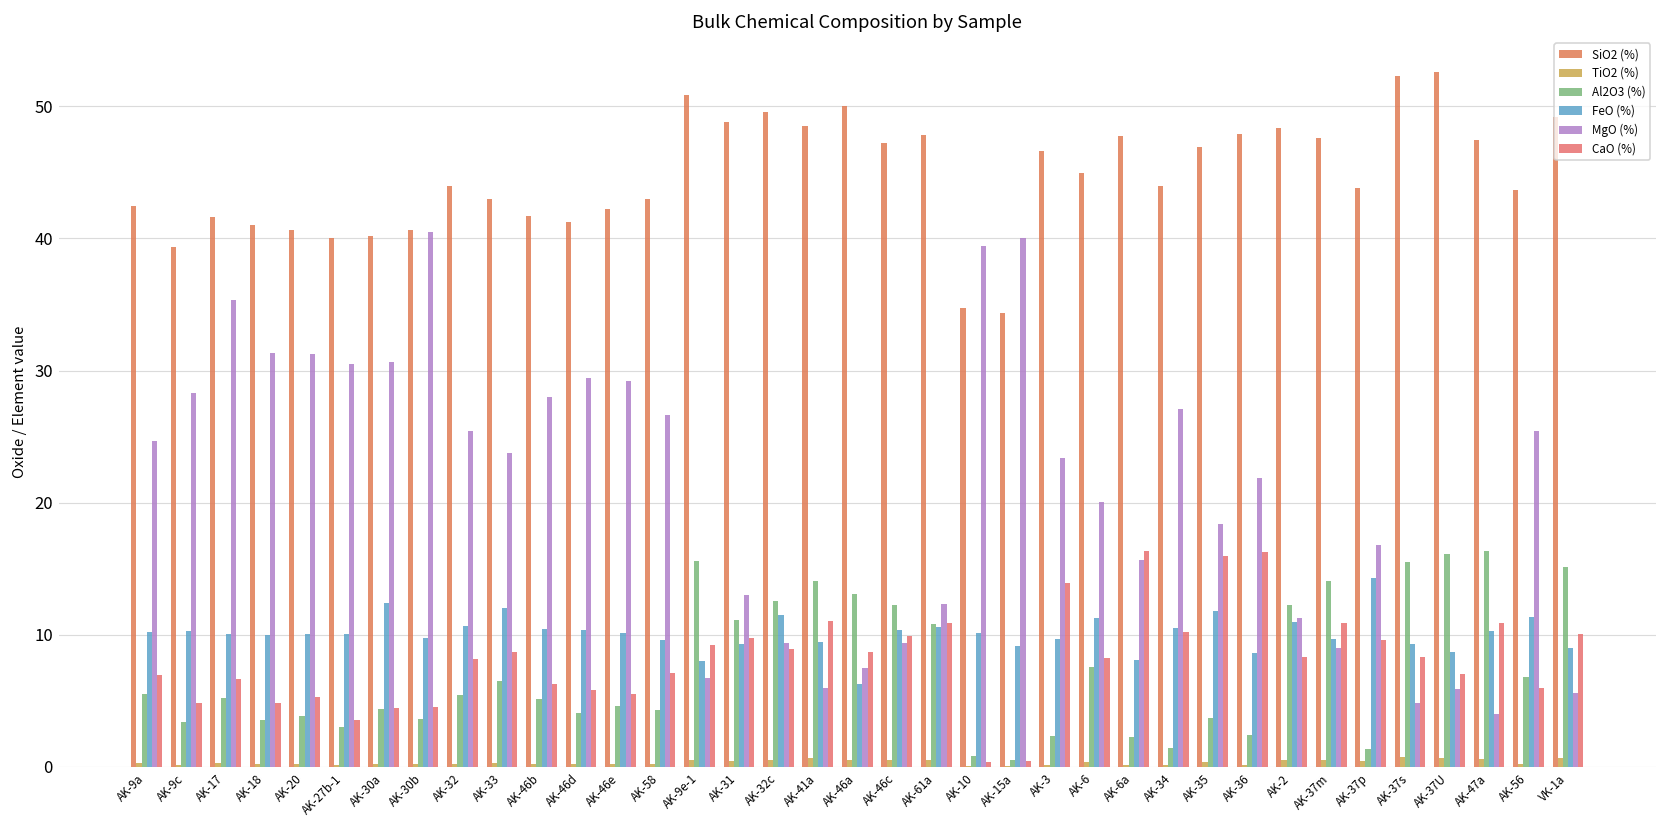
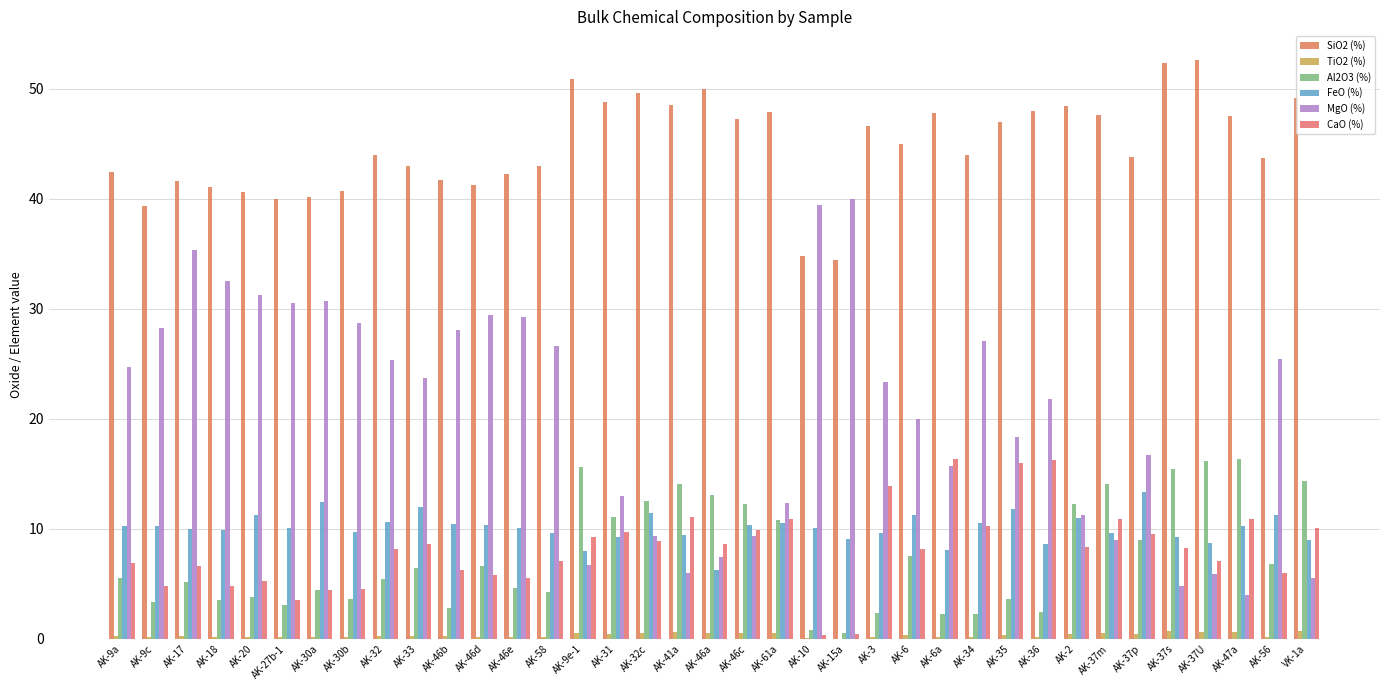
MgO (%), AK-18: 31.3 -> 32.5
FeO (%), AK-20: 10.0 -> 11.2
MgO (%), AK-30b: 40.5 -> 28.7
Al2O3 (%), AK-46b: 5.1 -> 2.8
Al2O3 (%), AK-46d: 4.1 -> 6.6
Al2O3 (%), AK-34: 1.4 -> 2.3
Al2O3 (%), AK-37p: 1.4 -> 9.0
FeO (%), AK-37p: 14.3 -> 13.4
Al2O3 (%), VK-1a: 15.1 -> 14.3
